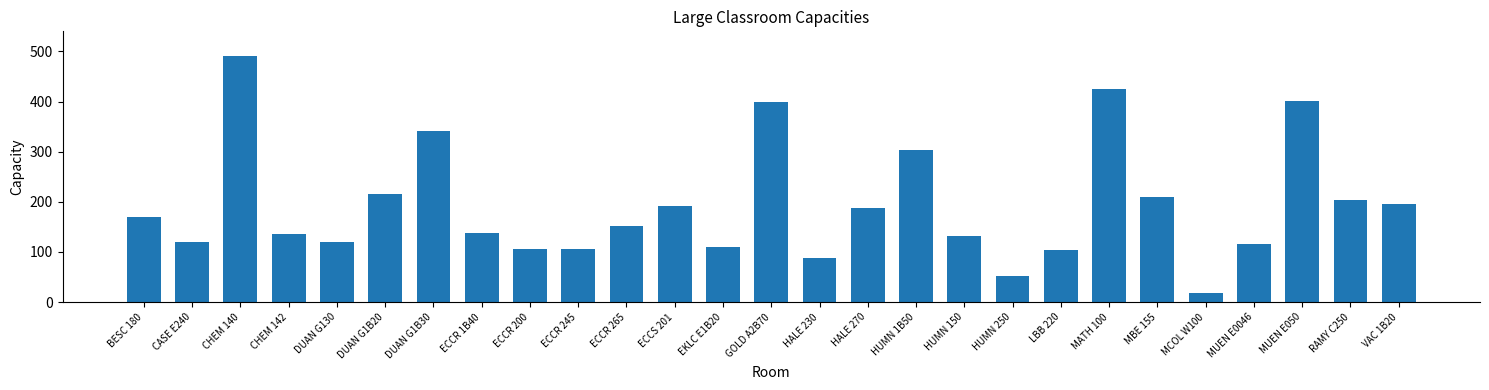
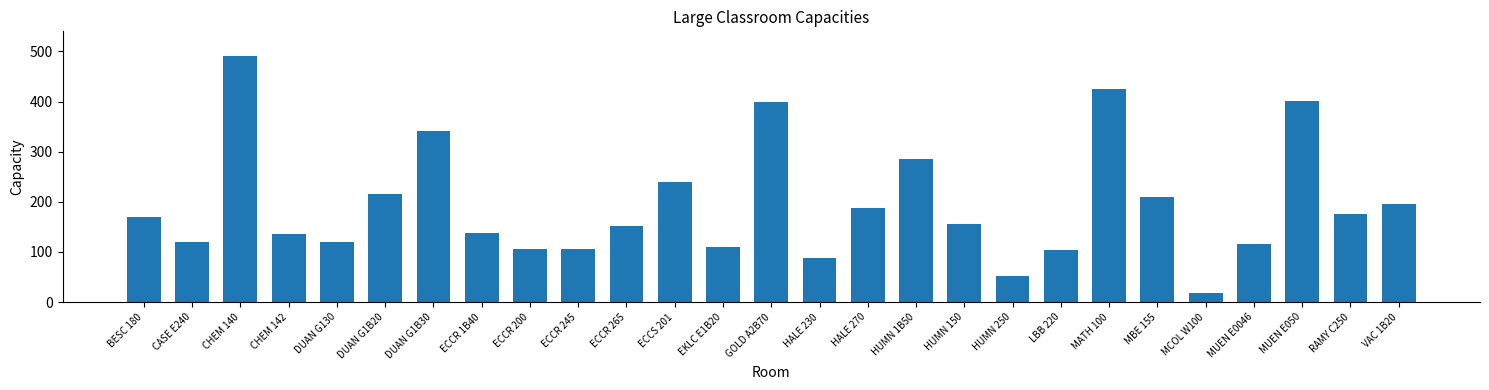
ECCS 201: 190 -> 240
HUMN 1B50: 300 -> 290
HUMN 150: 130 -> 160
RAMY C250: 200 -> 180
